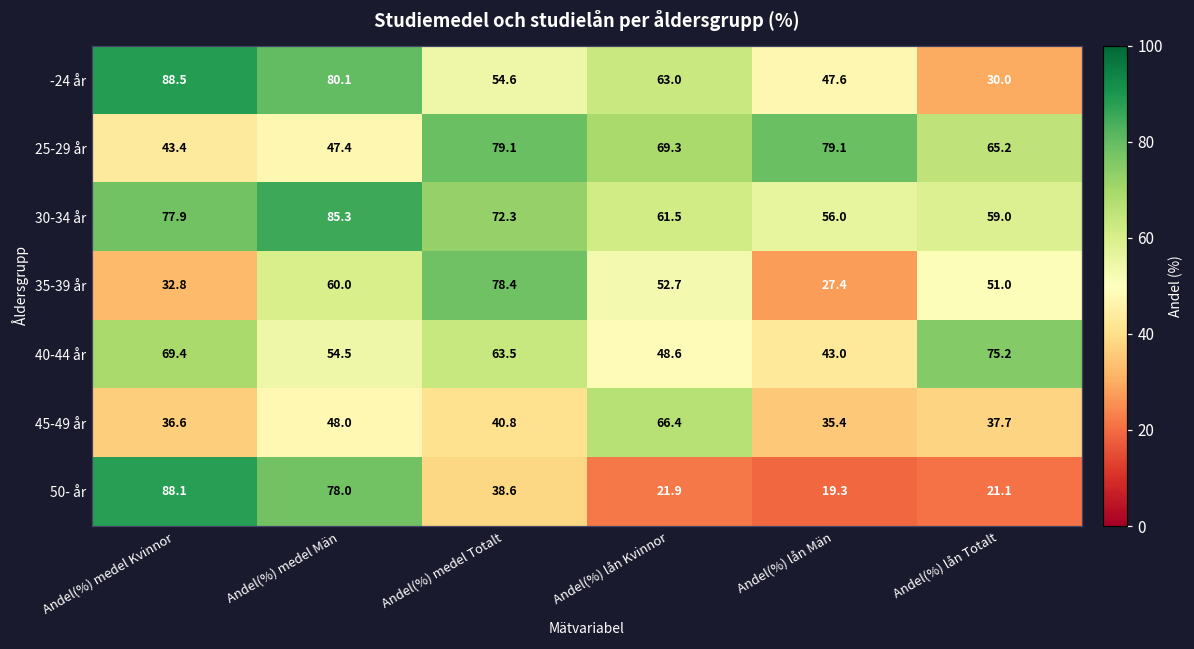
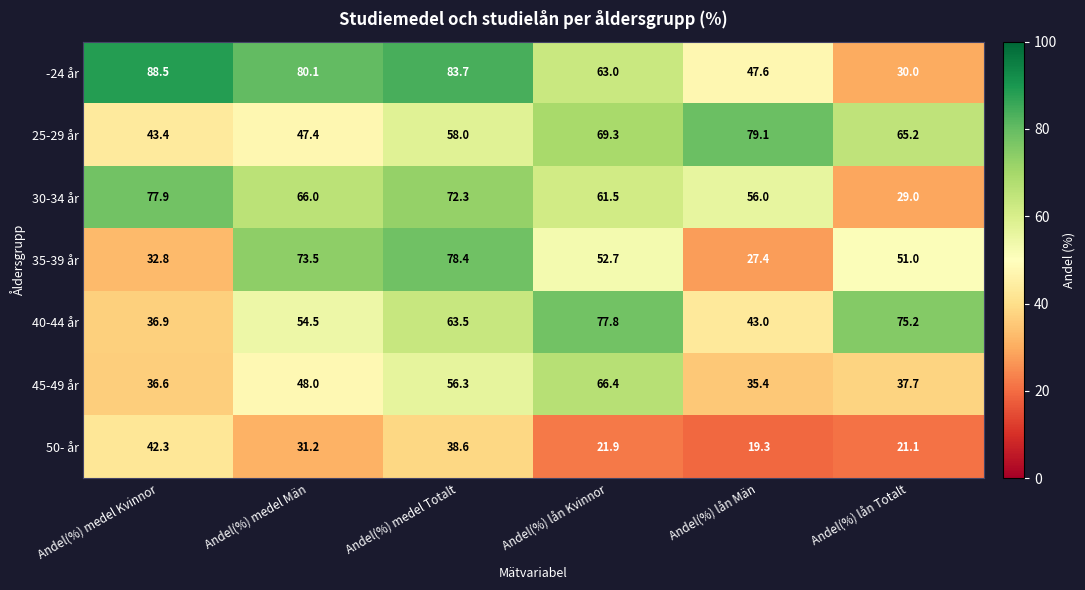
-24 år, Andel(%) medel Totalt: 54.6 -> 83.7
25-29 år, Andel(%) medel Totalt: 79.1 -> 58.0
30-34 år, Andel(%) medel Män: 85.3 -> 66.0
30-34 år, Andel(%) lån Totalt: 59.0 -> 29.0
35-39 år, Andel(%) medel Män: 60.0 -> 73.5
40-44 år, Andel(%) medel Kvinnor: 69.4 -> 36.9
40-44 år, Andel(%) lån Kvinnor: 48.6 -> 77.8
45-49 år, Andel(%) medel Totalt: 40.8 -> 56.3
50- år, Andel(%) medel Kvinnor: 88.1 -> 42.3
50- år, Andel(%) medel Män: 78.0 -> 31.2
